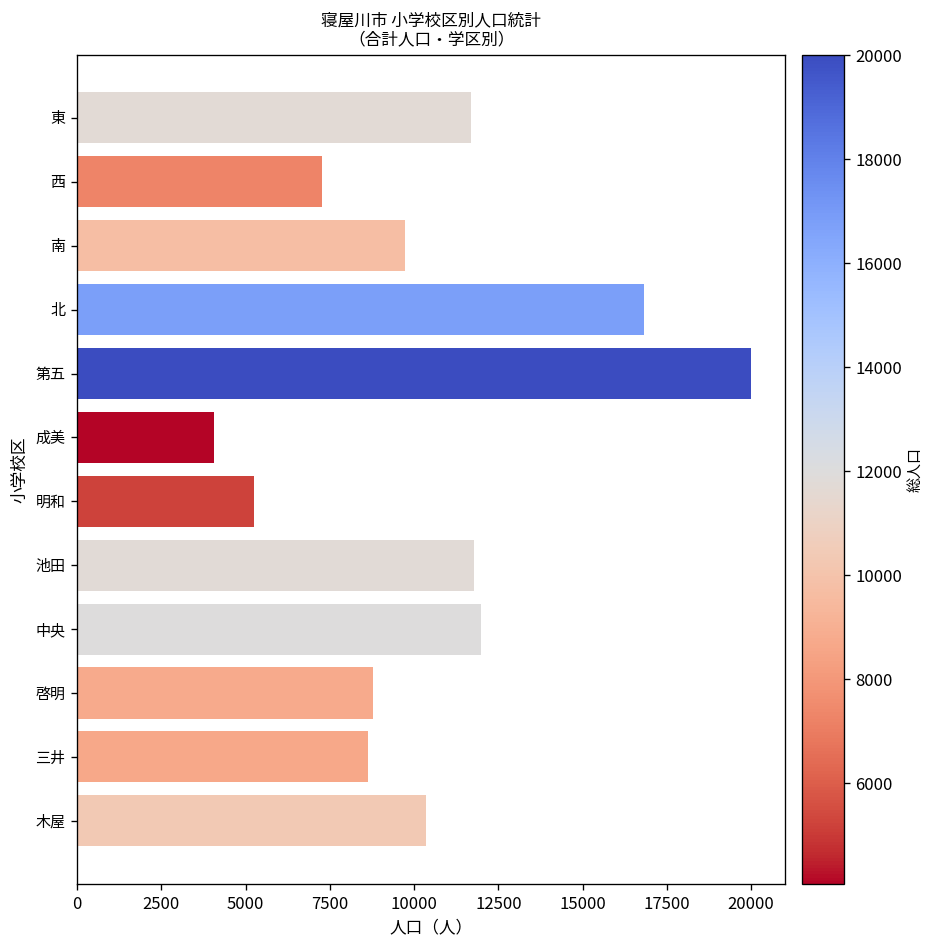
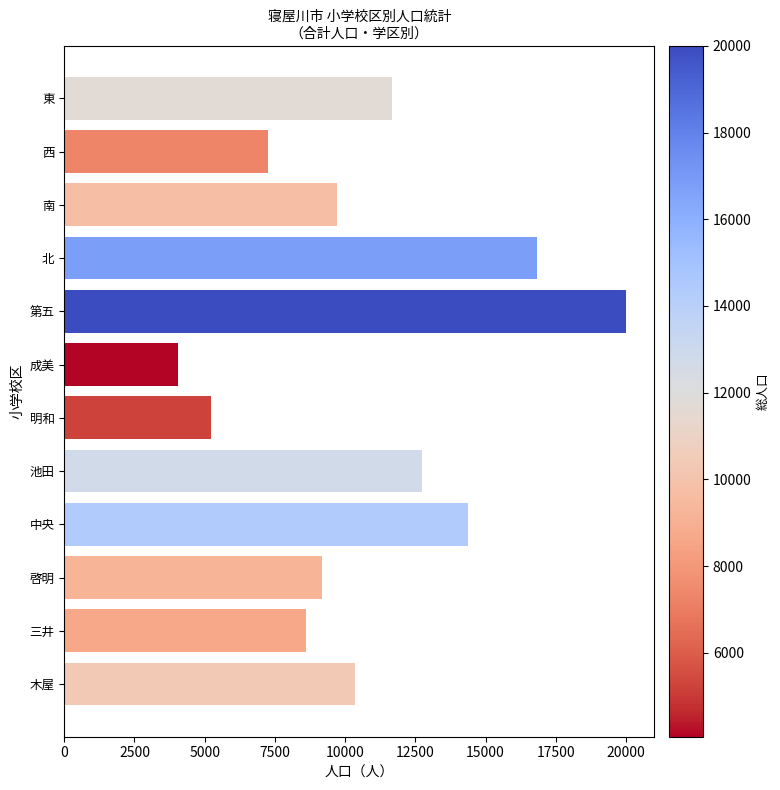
池田: 11800 -> 12700
中央: 12000 -> 14400
啓明: 8800 -> 9200
